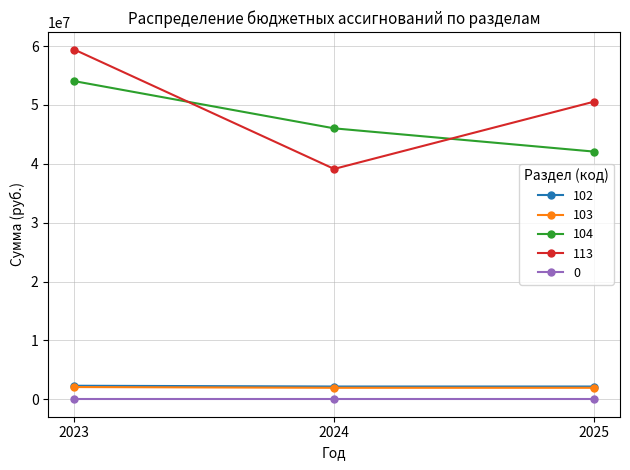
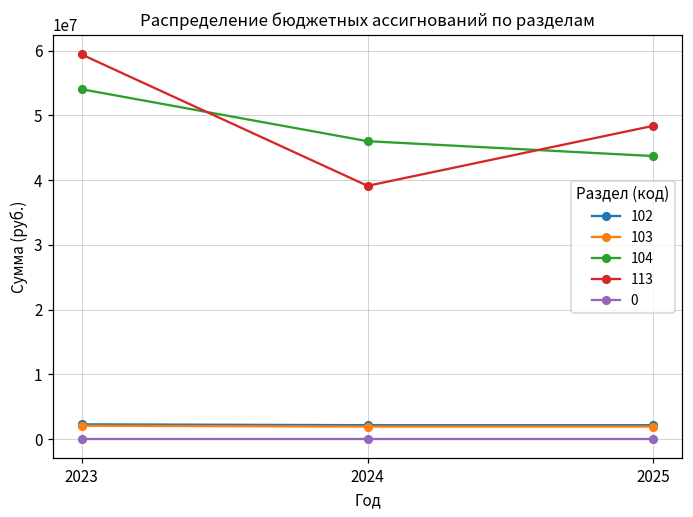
104, 2025: 42000000 -> 44000000
113, 2025: 51000000 -> 48000000
